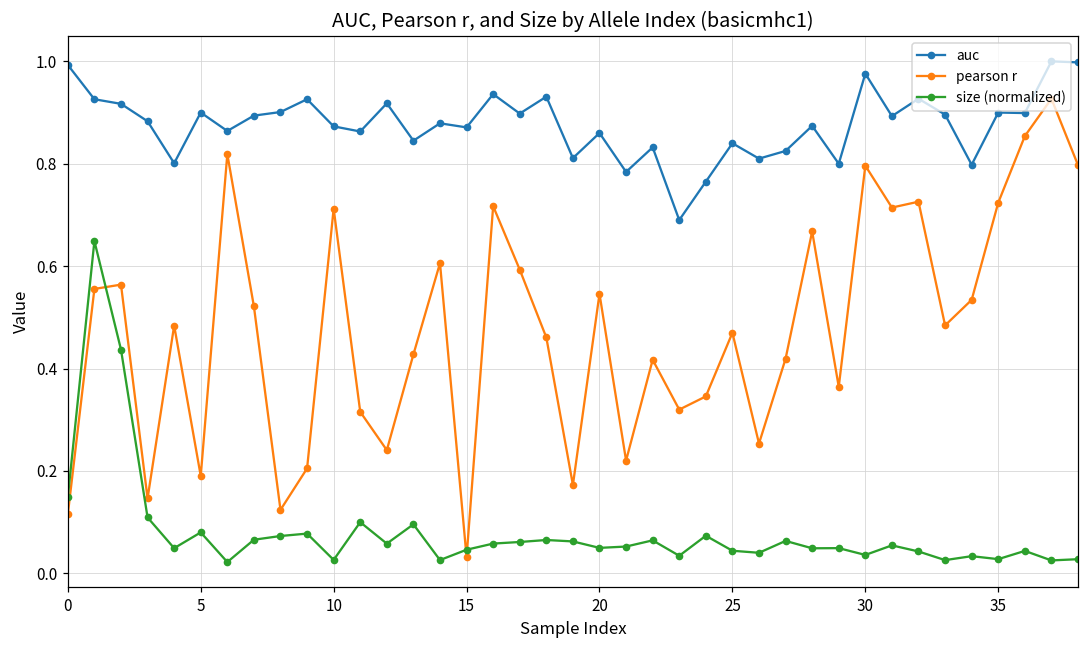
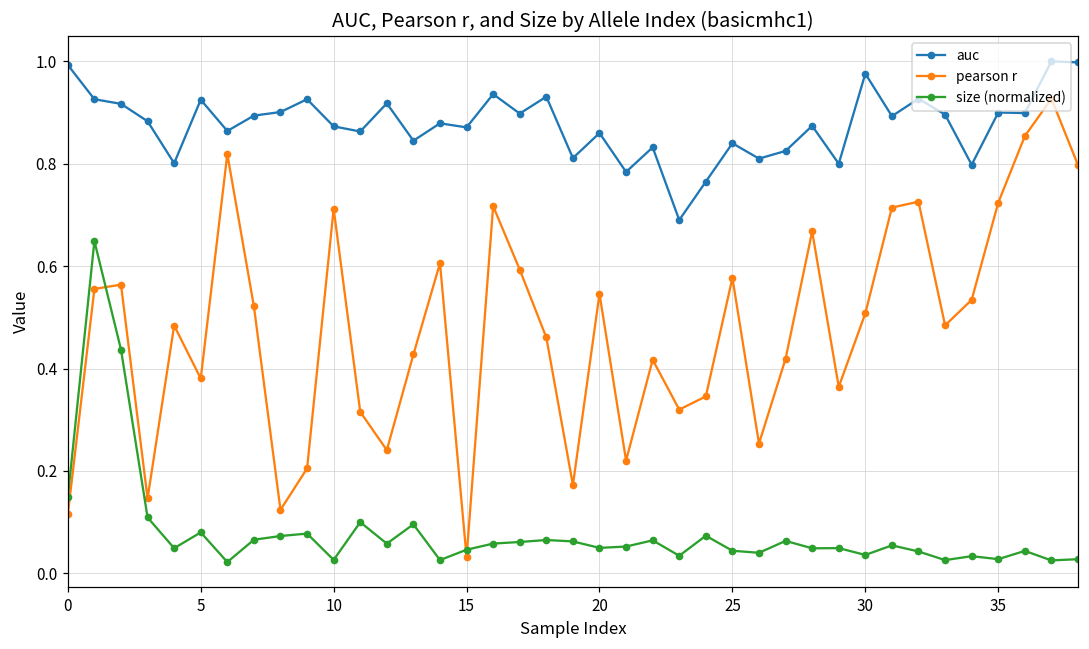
auc, 5: 0.90 -> 0.93
pearson r, 5: 0.19 -> 0.38
pearson r, 25: 0.47 -> 0.58
pearson r, 30: 0.80 -> 0.51
